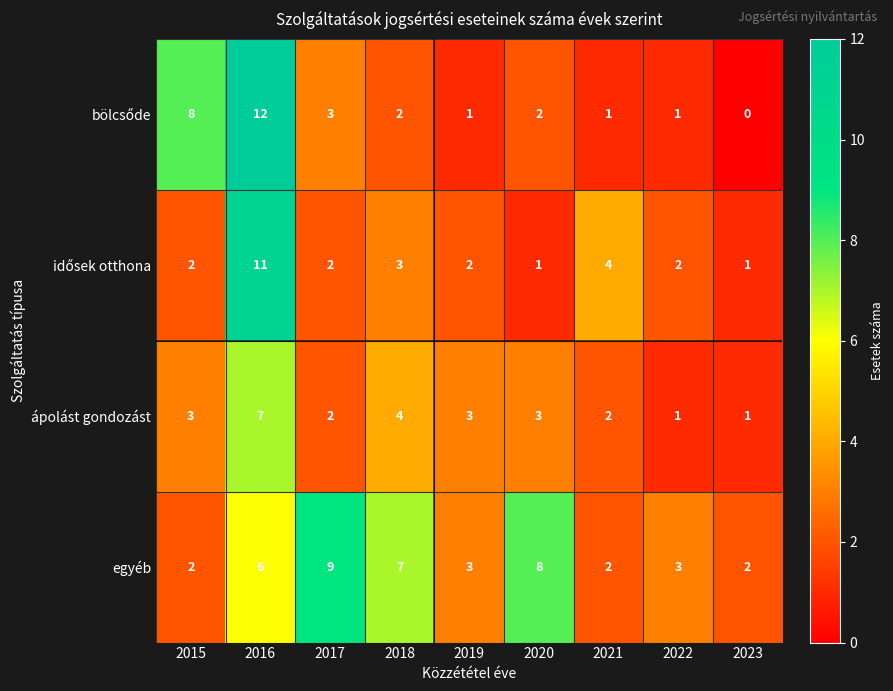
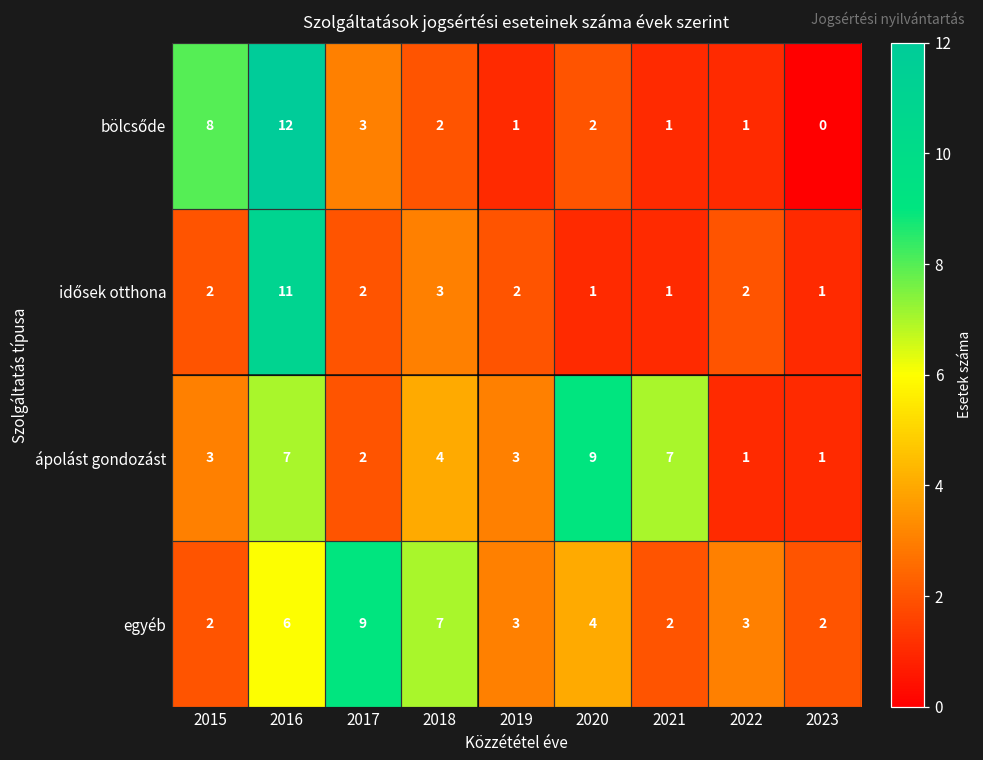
idősek otthona, 2021: 4 -> 1
ápolást gondozást, 2020: 3 -> 9
ápolást gondozást, 2021: 2 -> 7
egyéb, 2020: 8 -> 4
